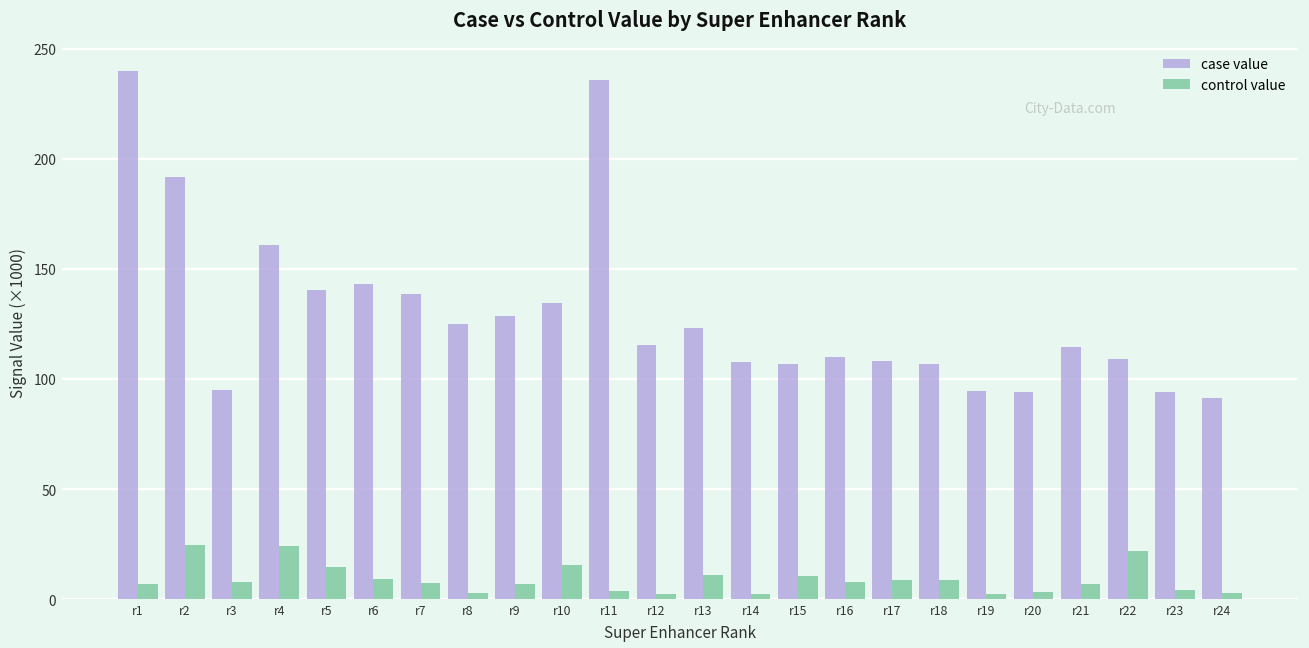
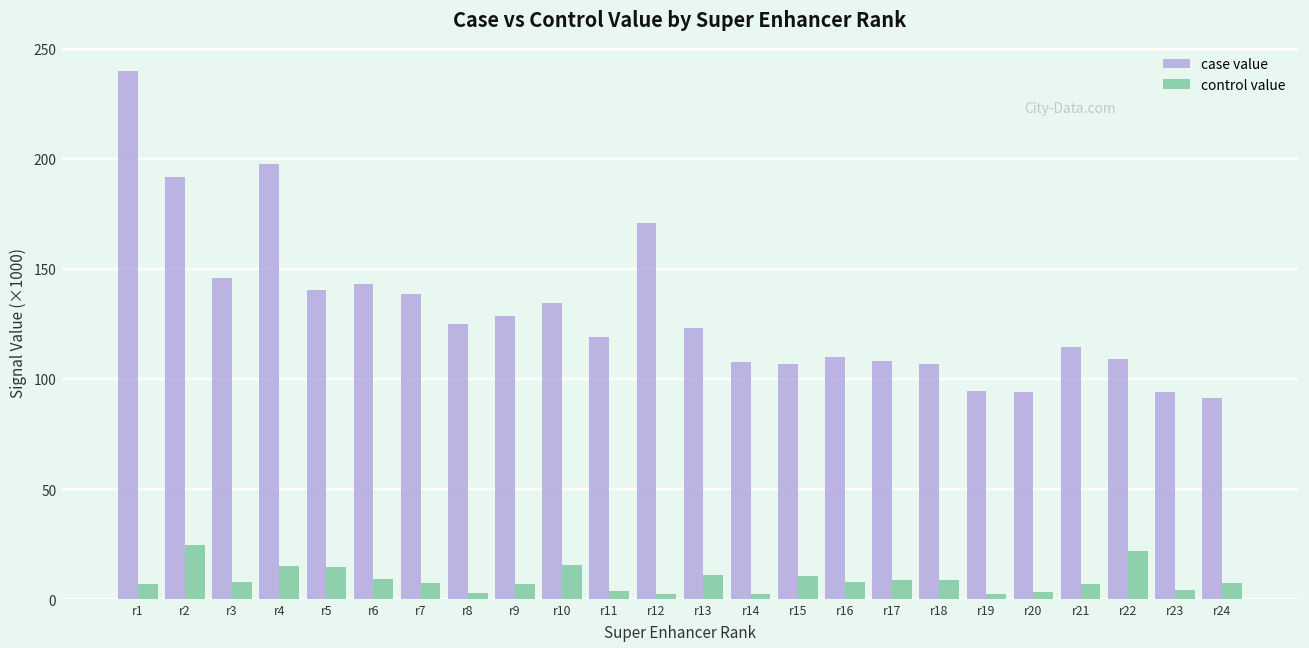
case value, r3: 95 -> 146
case value, r4: 161 -> 198
control value, r4: 24 -> 15
case value, r11: 236 -> 119
case value, r12: 116 -> 171
control value, r24: 3 -> 7
